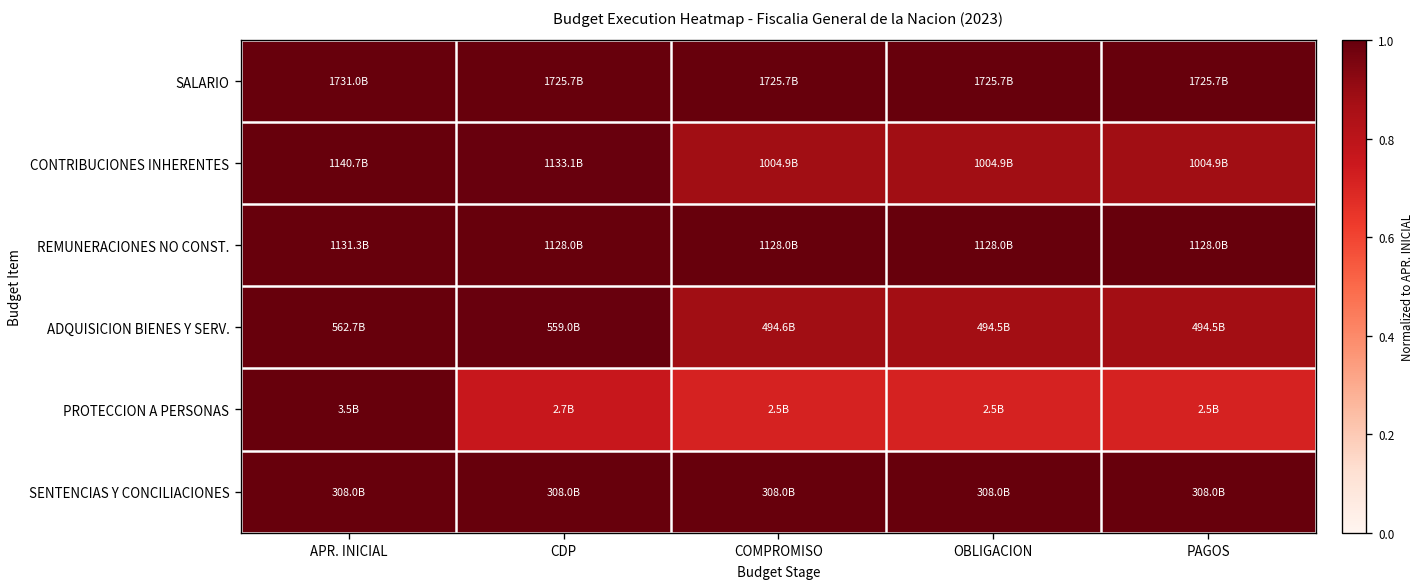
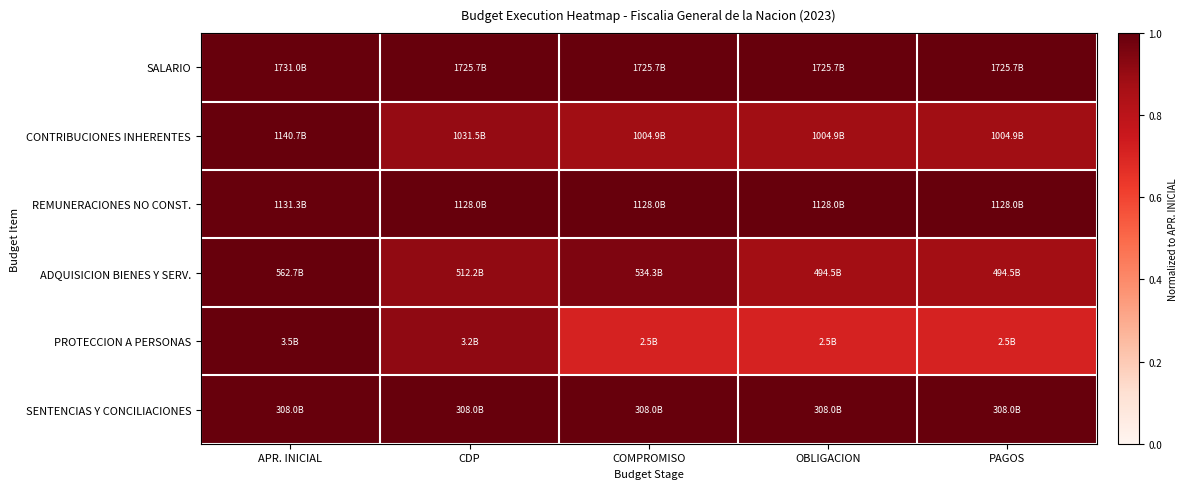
CONTRIBUCIONES INHERENTES, CDP: 1133.1B -> 1031.5B
ADQUISICION BIENES Y SERV., CDP: 559.0B -> 512.2B
ADQUISICION BIENES Y SERV., COMPROMISO: 494.6B -> 534.3B
PROTECCION A PERSONAS, CDP: 2.7B -> 3.2B
